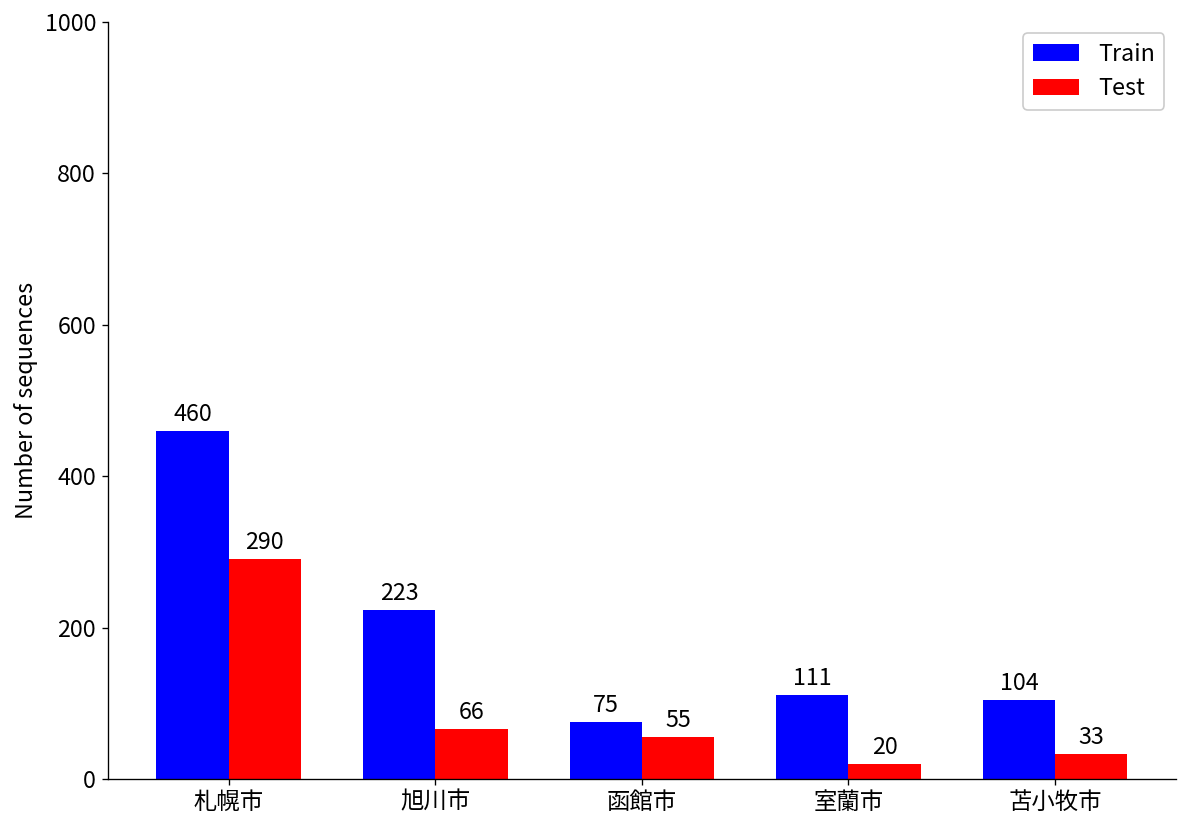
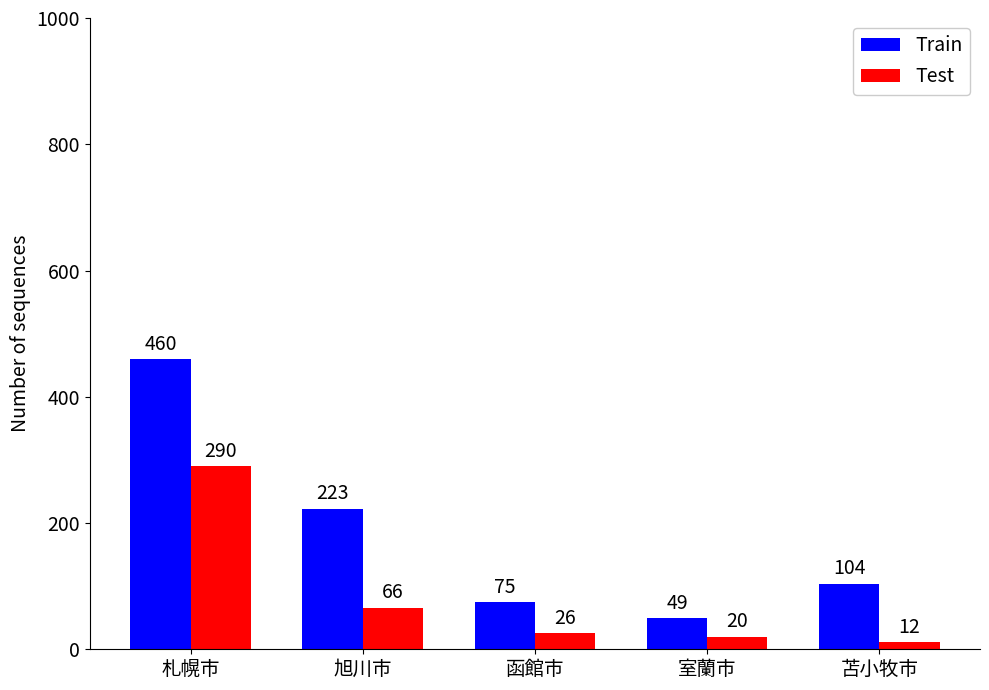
Test, 函館市: 55 -> 26
Train, 室蘭市: 111 -> 49
Test, 苫小牧市: 33 -> 12
